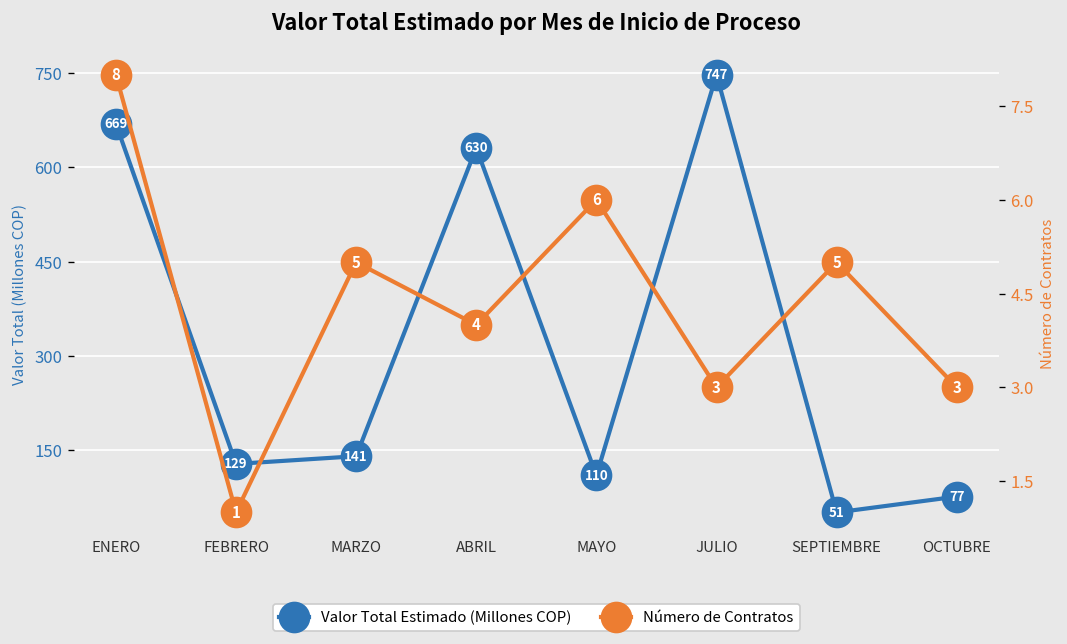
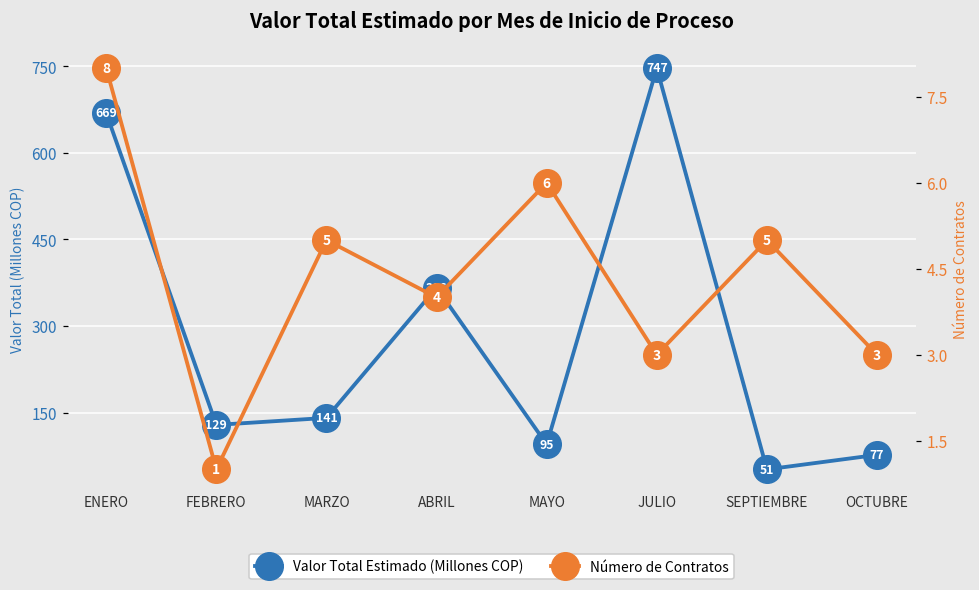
Valor Total Estimado (Millones COP), ABRIL: 630 -> 366
Valor Total Estimado (Millones COP), MAYO: 110 -> 95
